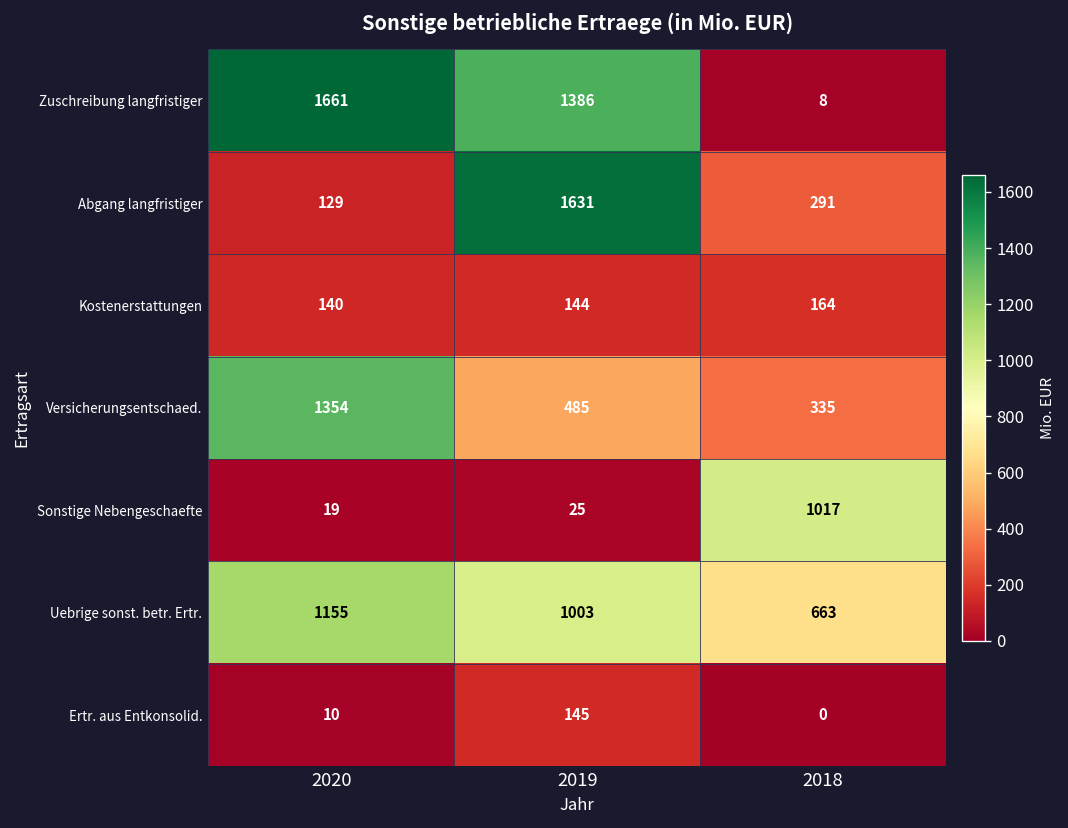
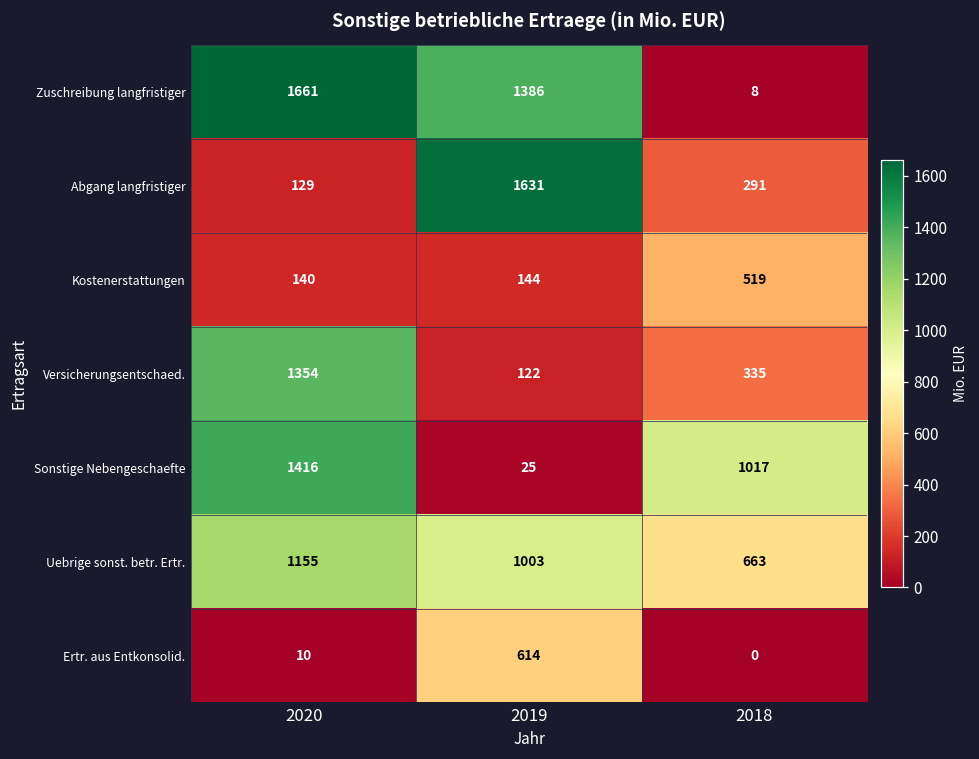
Kostenerstattungen, 2018: 164 -> 519
Versicherungsentschaed., 2019: 485 -> 122
Sonstige Nebengeschaefte, 2020: 19 -> 1416
Ertr. aus Entkonsolid., 2019: 145 -> 614
